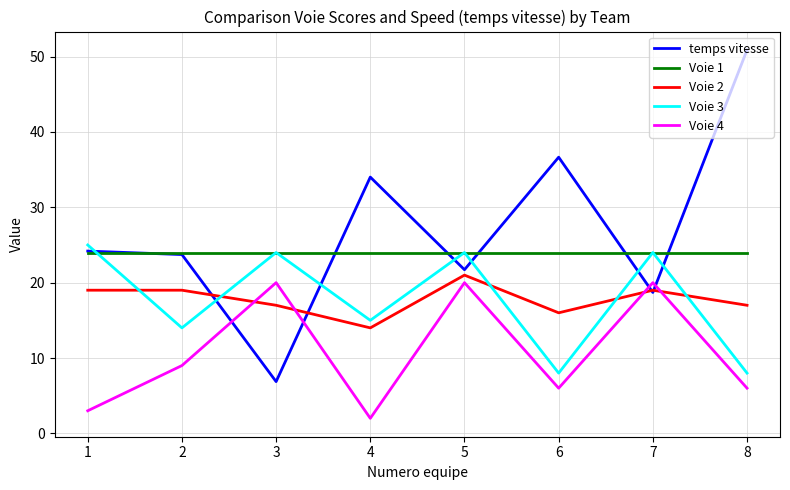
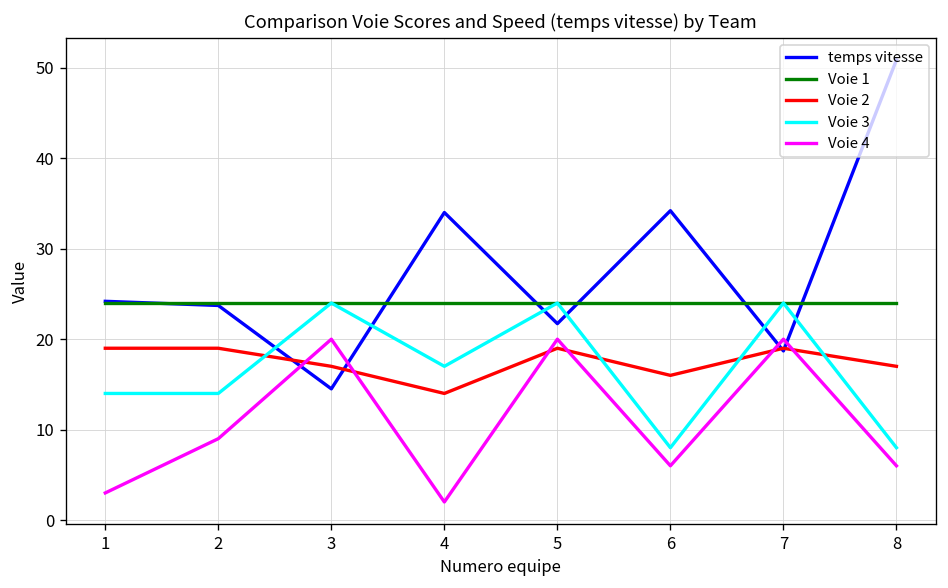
Voie 3, 1: 25 -> 14
temps vitesse, 3: 7 -> 15
Voie 3, 4: 15 -> 17
Voie 2, 5: 21 -> 19
temps vitesse, 6: 37 -> 34
